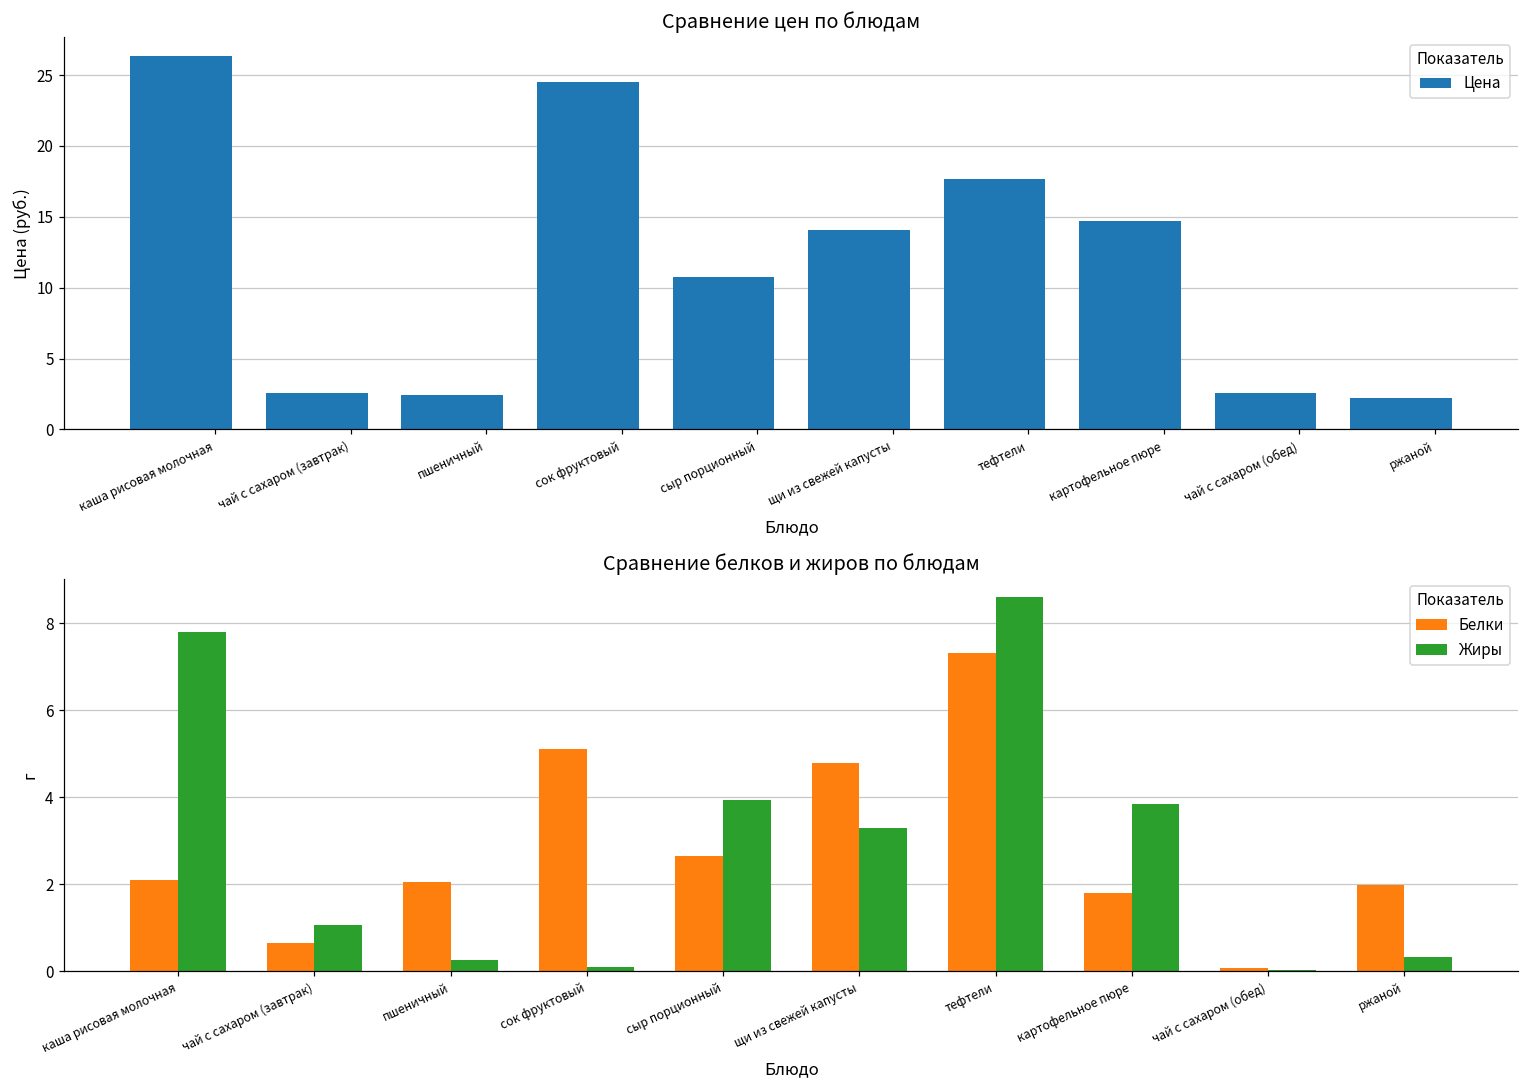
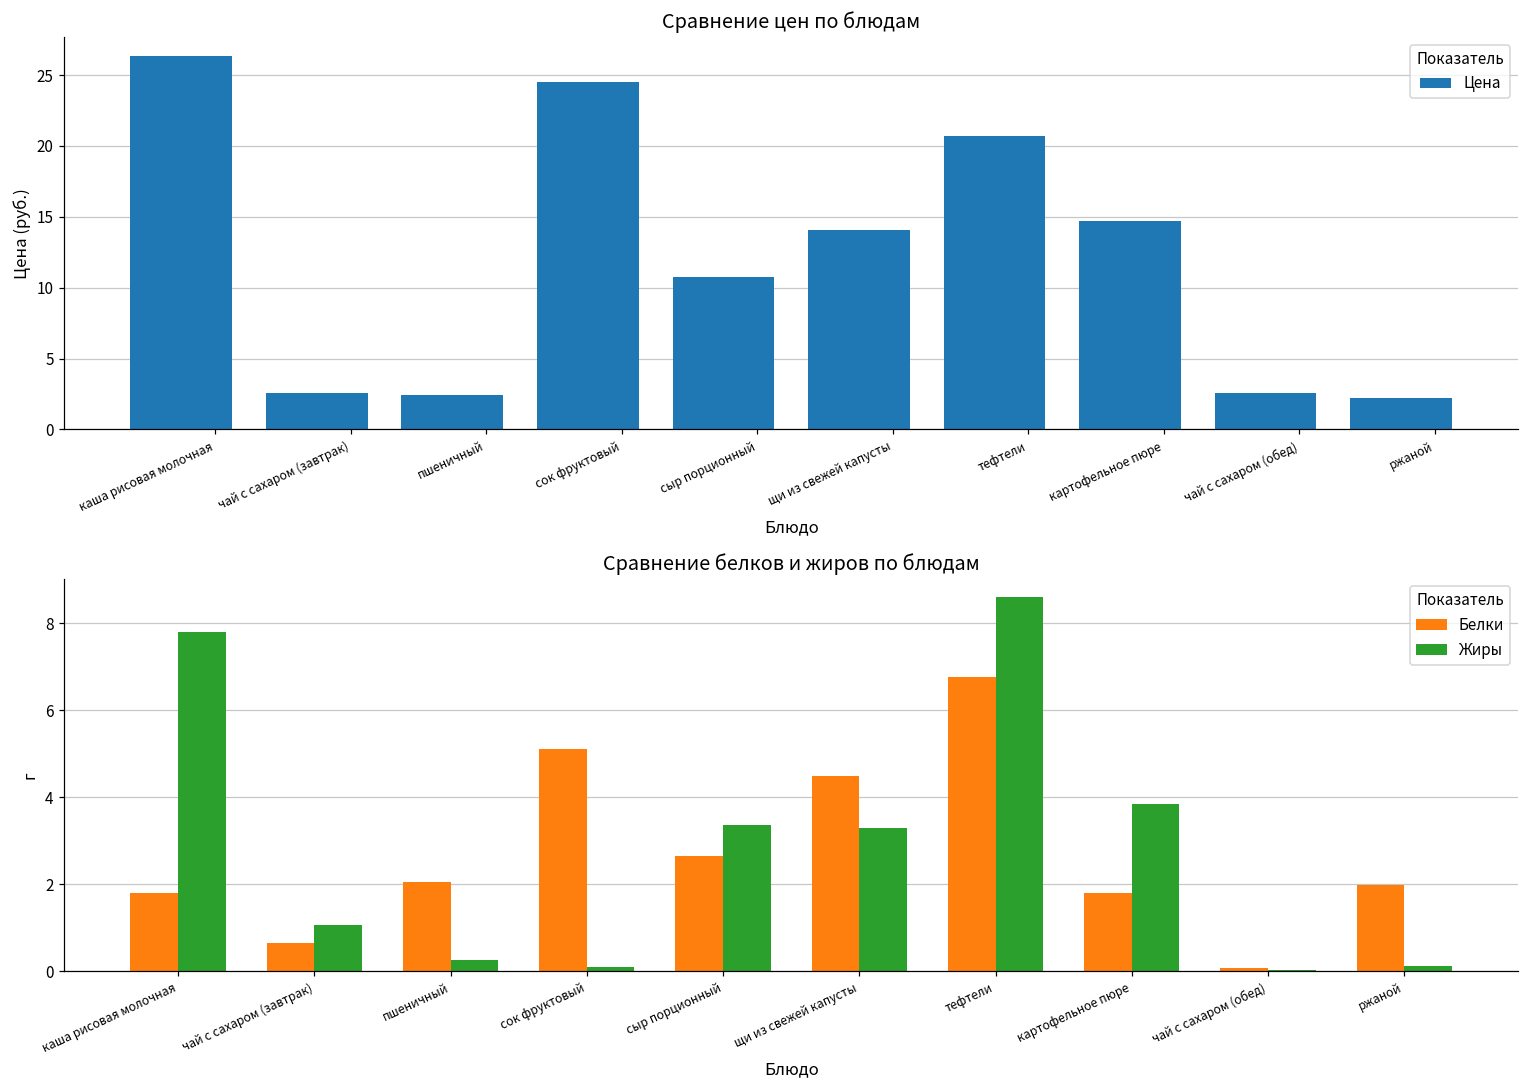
Сравнение цен по блюдам, тефтели: 17.7 -> 20.7
Сравнение белков и жиров по блюдам, Белки, каша рисовая молочная: 2.1 -> 1.8
Сравнение белков и жиров по блюдам, Жиры, сыр порционный: 4.0 -> 3.4
Сравнение белков и жиров по блюдам, Белки, щи из свежей капусты: 4.8 -> 4.5
Сравнение белков и жиров по блюдам, Белки, тефтели: 7.3 -> 6.8
Сравнение белков и жиров по блюдам, Жиры, ржаной: 0.3 -> 0.1
